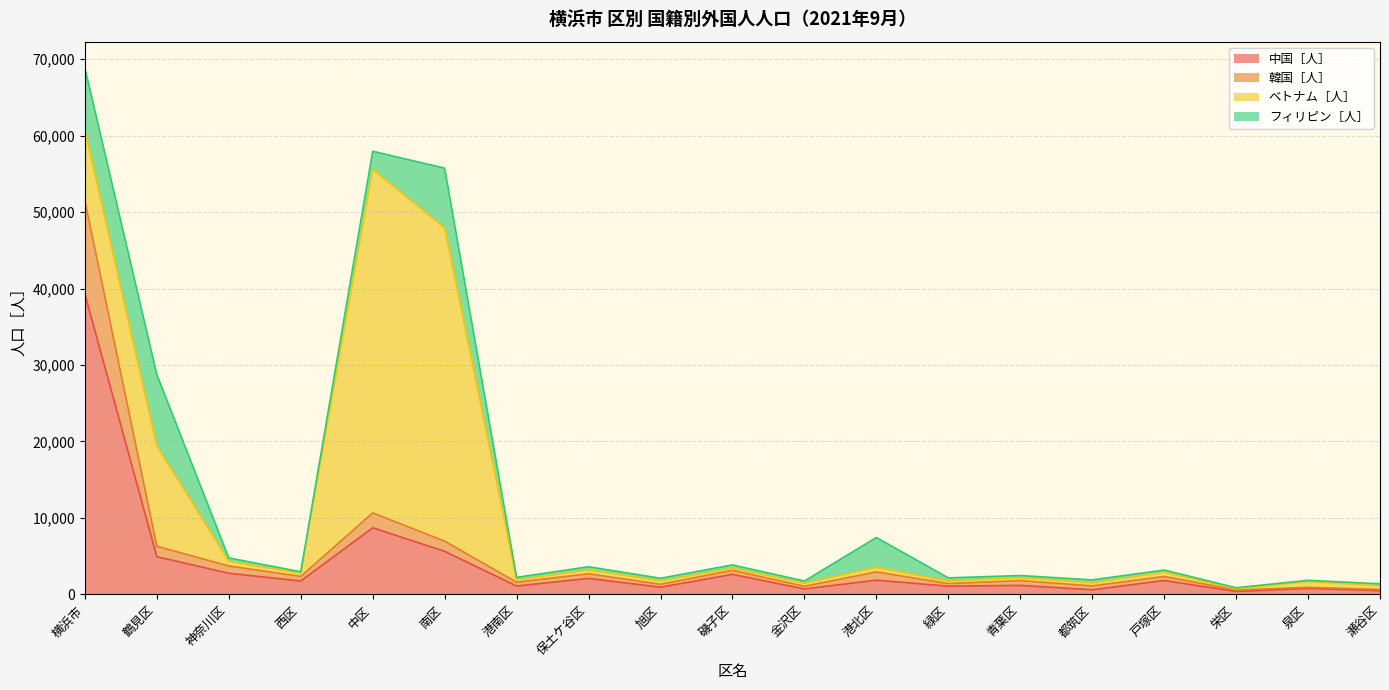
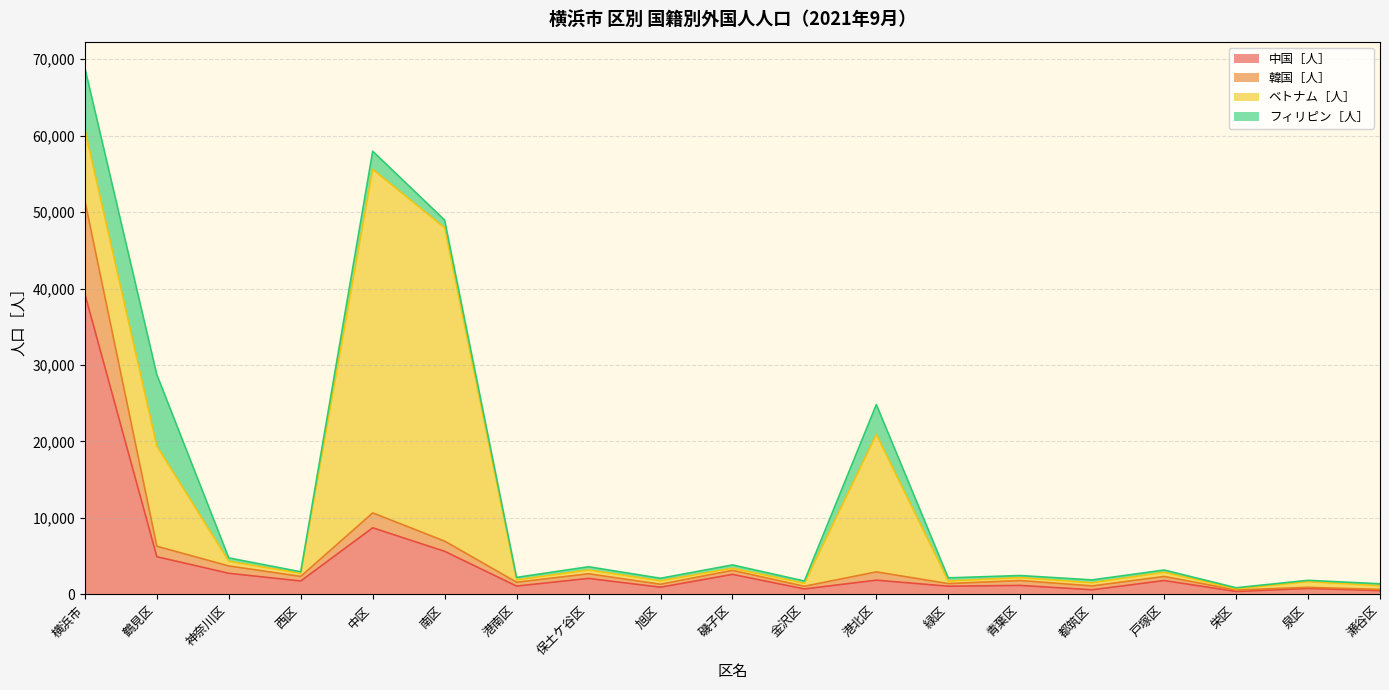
フィリピン［人］, 南区: 8,000 -> 1,000
ベトナム［人］, 港北区: 1,000 -> 18,000
